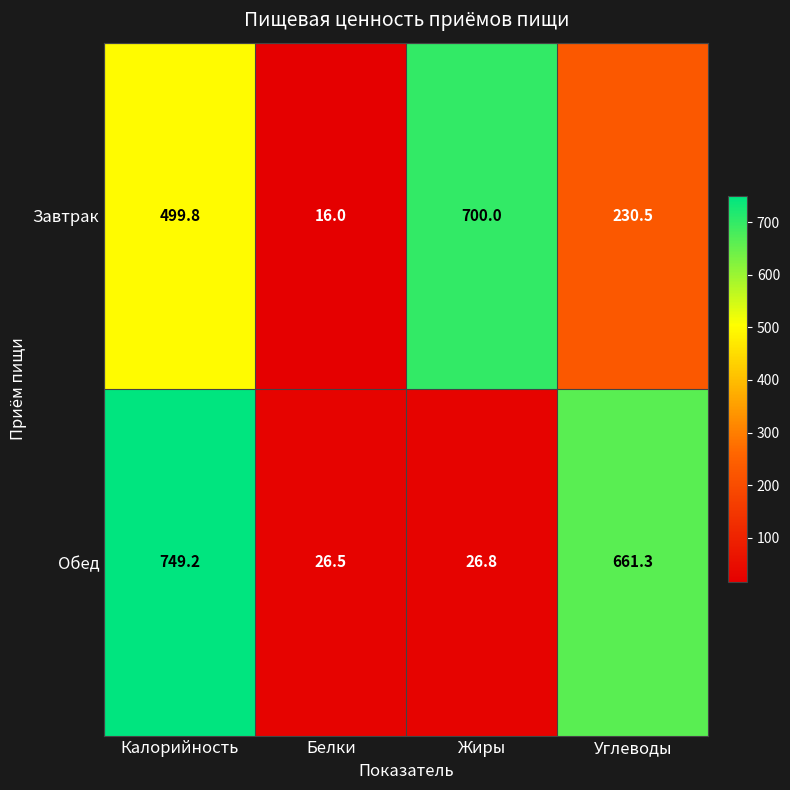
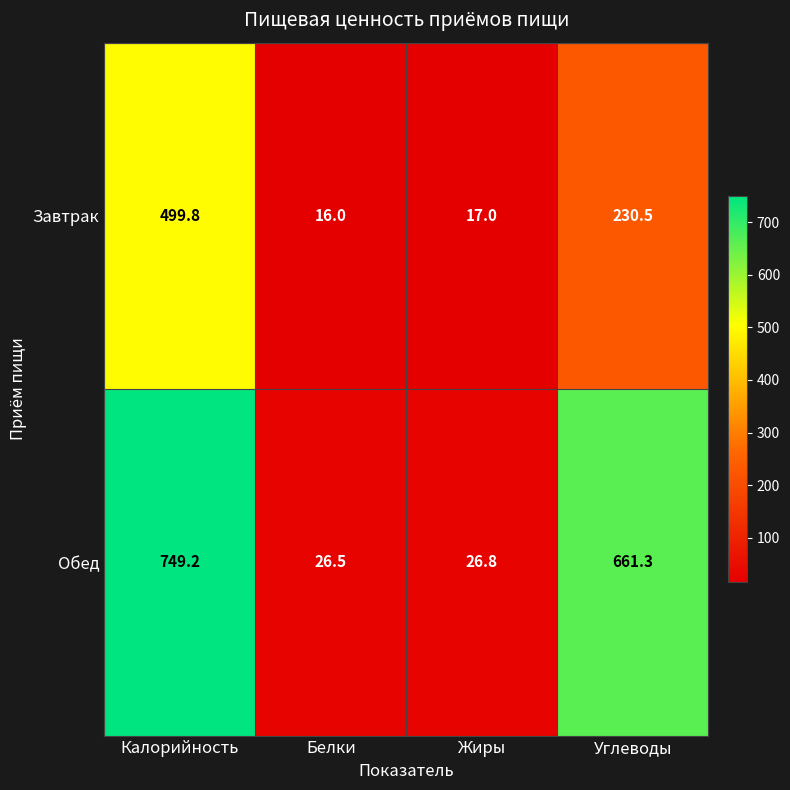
Завтрак, Жиры: 700.0 -> 17.0
